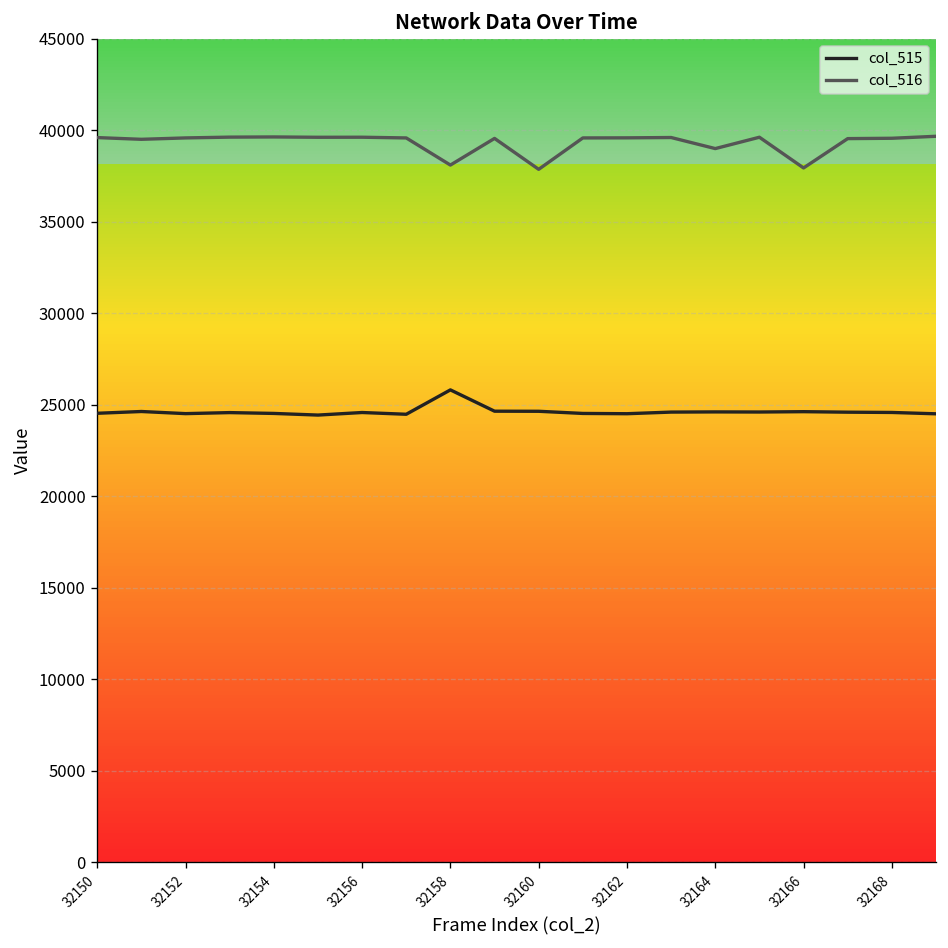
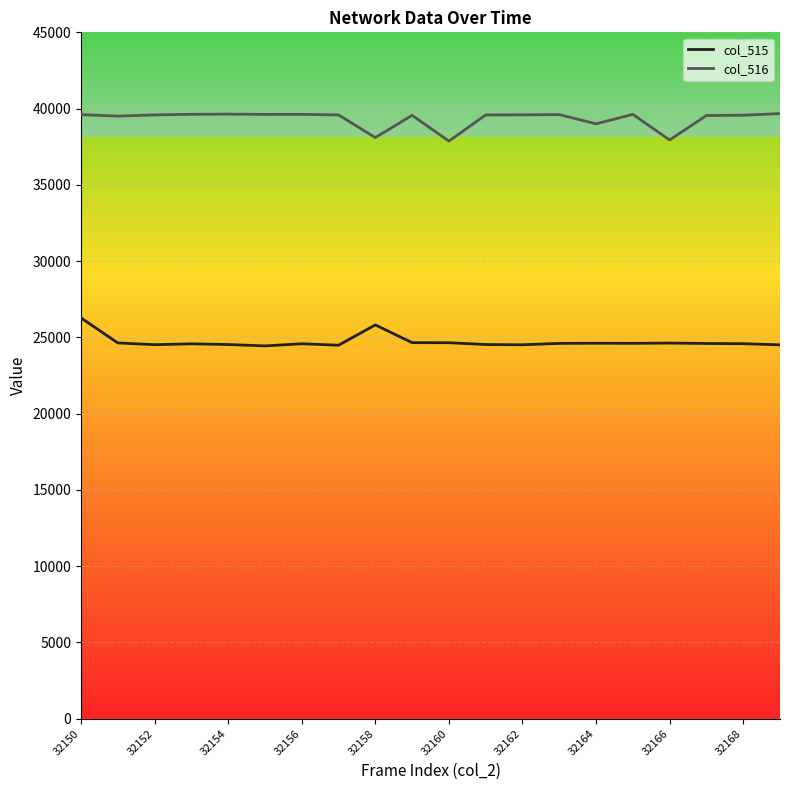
col_515, 32150: 24500 -> 26300
